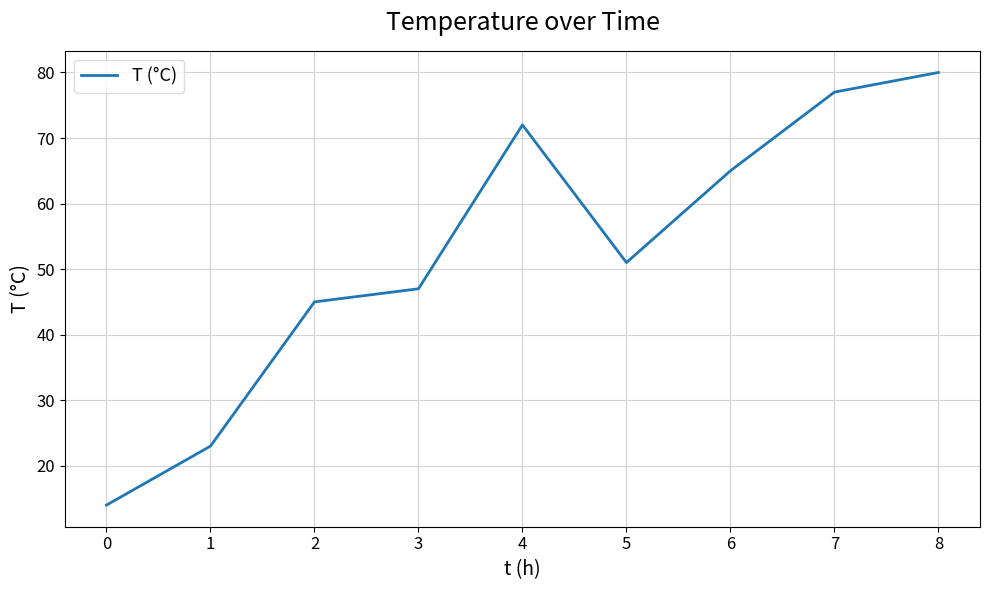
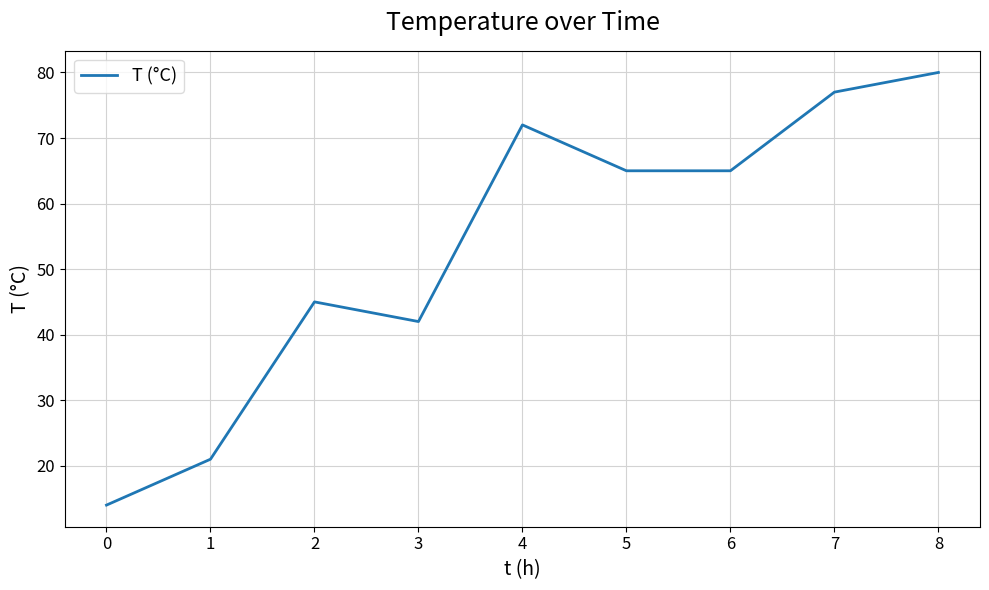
1: 23 -> 21
3: 47 -> 42
5: 51 -> 65
